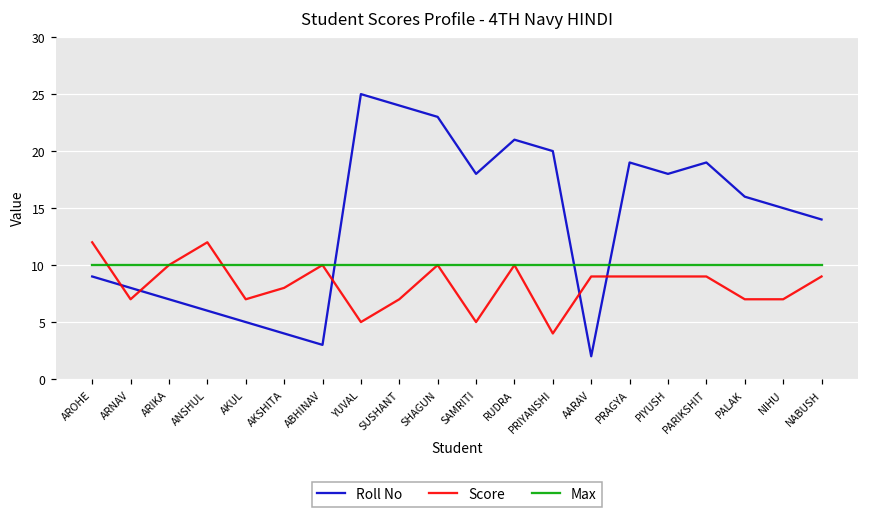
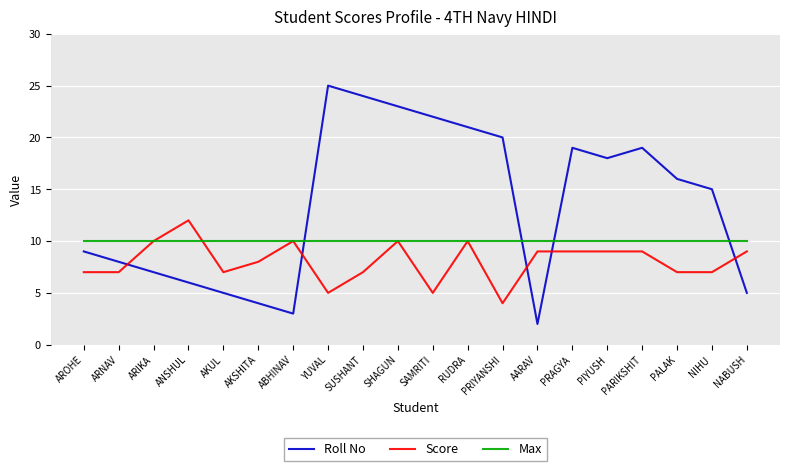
Score, AROHE: 12 -> 7
Roll No, SAMRITI: 18 -> 22
Roll No, NABUSH: 14 -> 5
